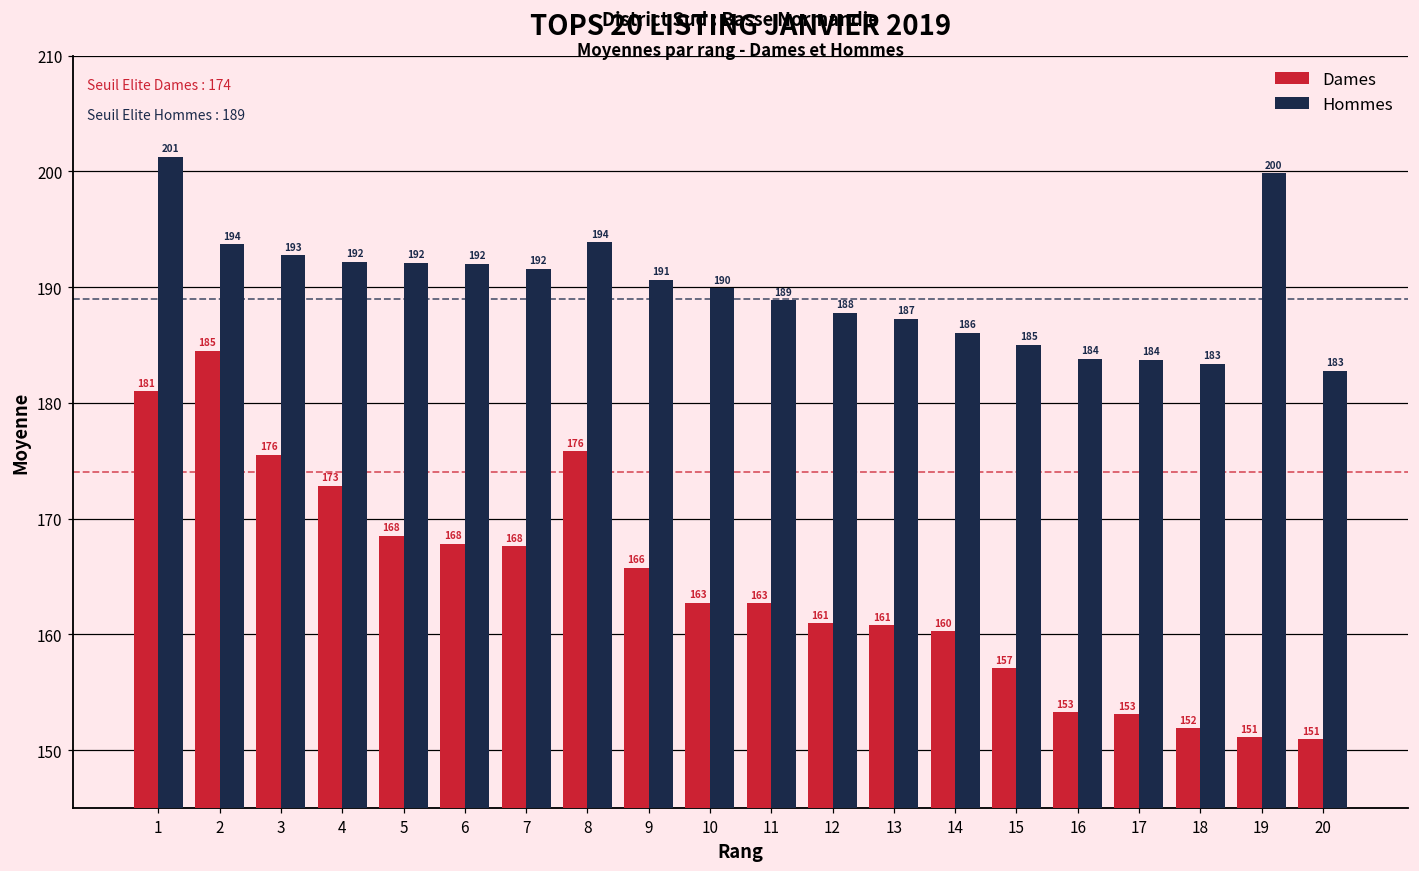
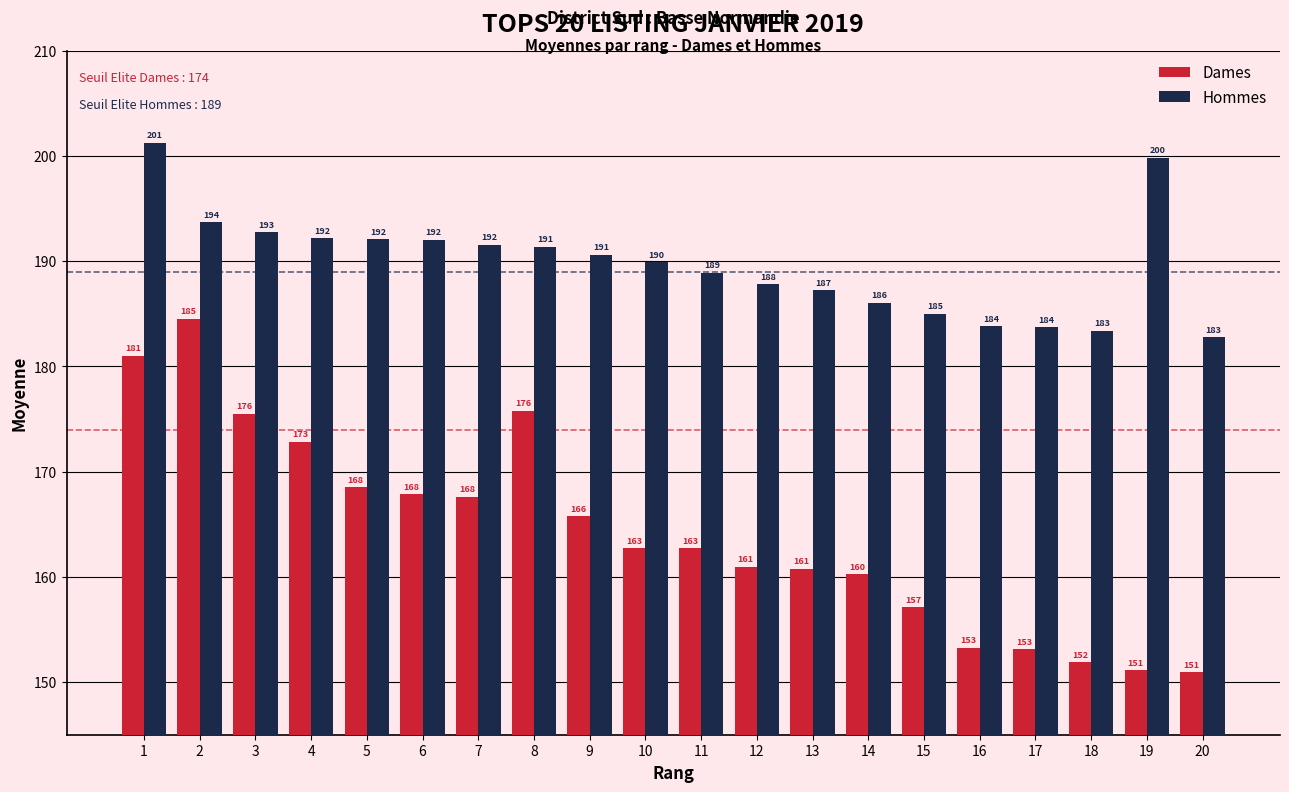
Hommes, 8: 194 -> 191
